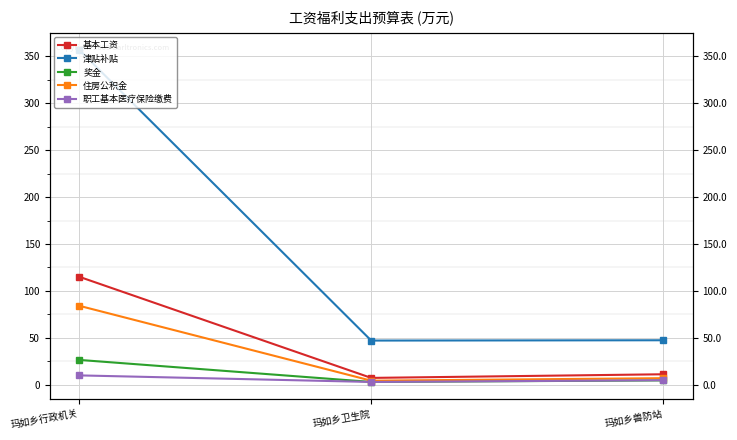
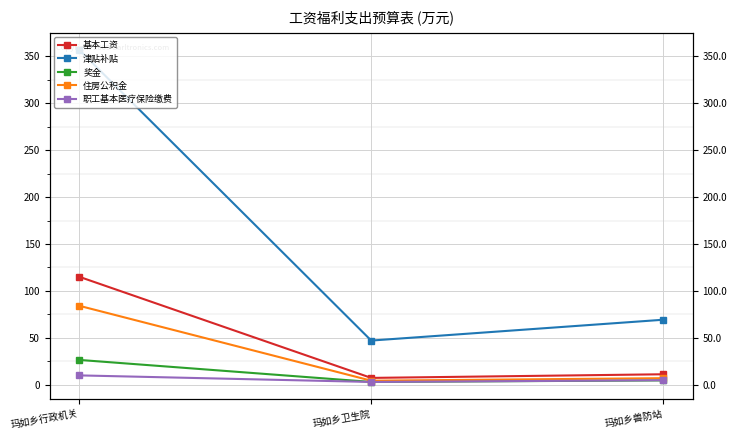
津贴补贴, 玛如乡兽防站: 50 -> 70
